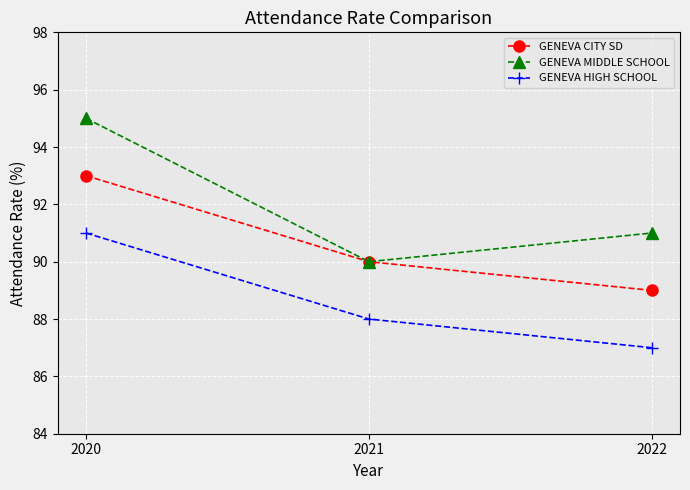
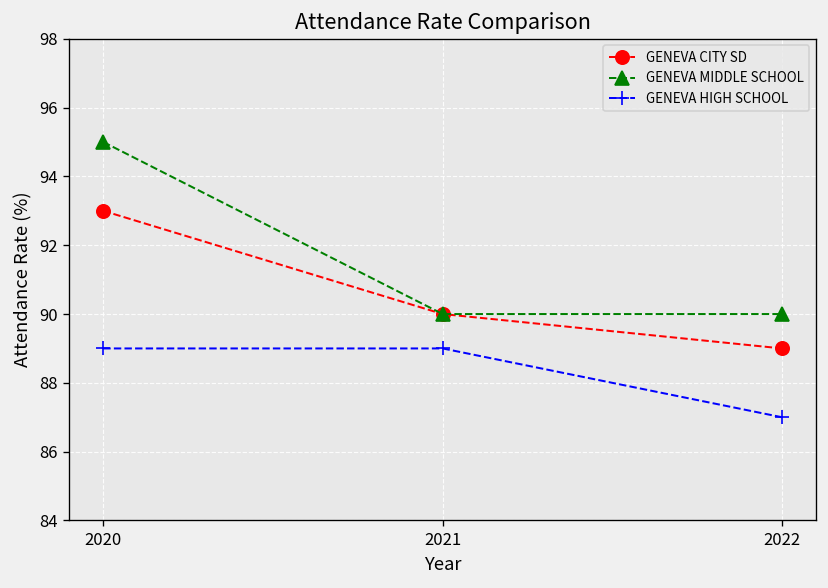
GENEVA HIGH SCHOOL, 2020: 91 -> 89
GENEVA HIGH SCHOOL, 2021: 88 -> 89
GENEVA MIDDLE SCHOOL, 2022: 91 -> 90
